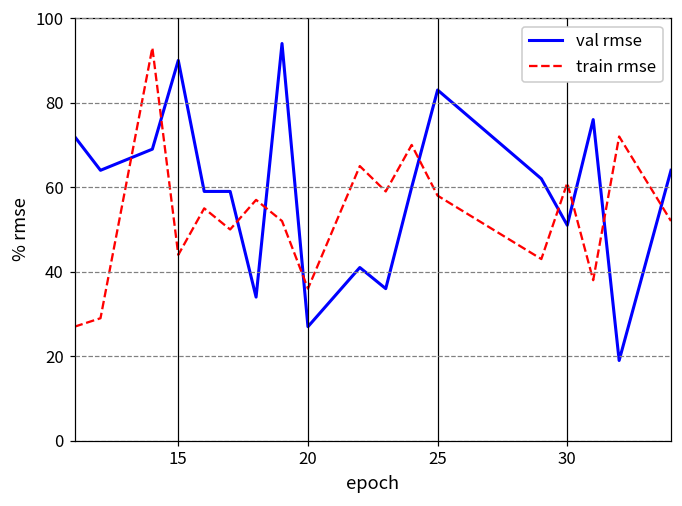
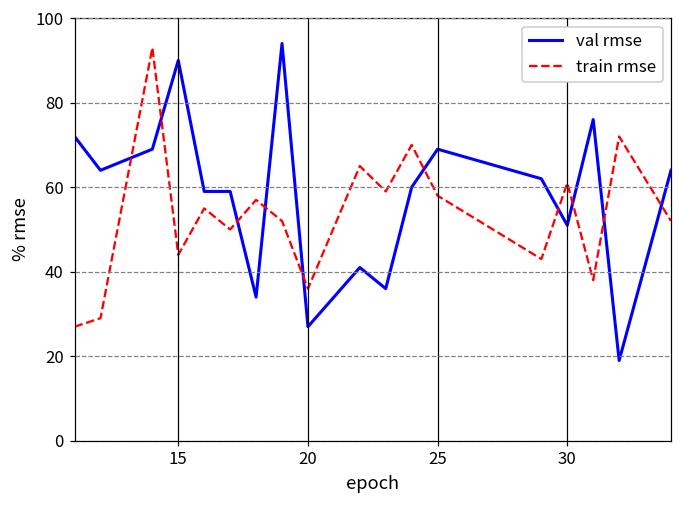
val rmse, 25: 83 -> 69
